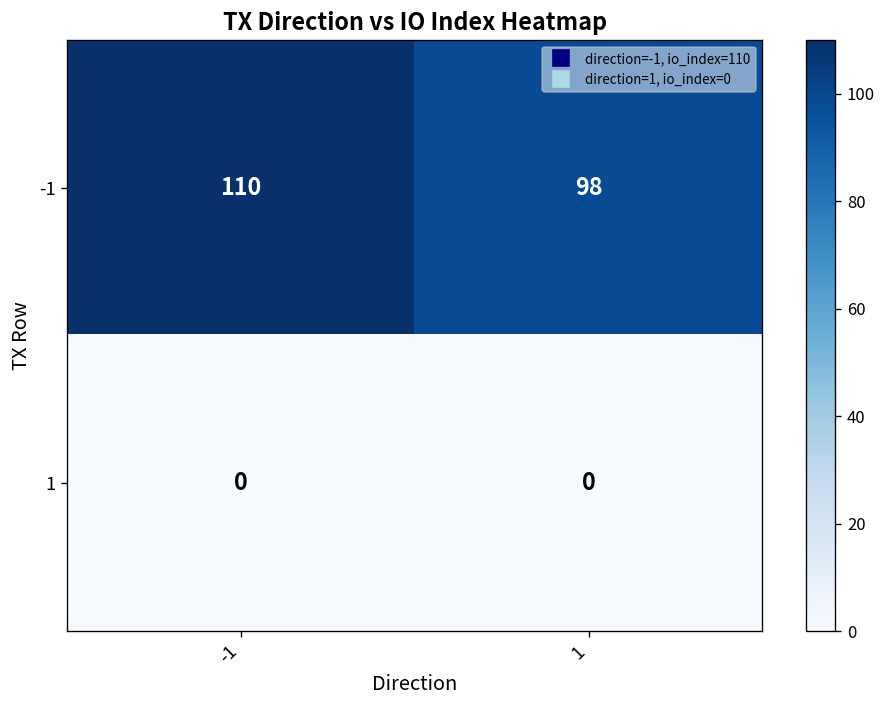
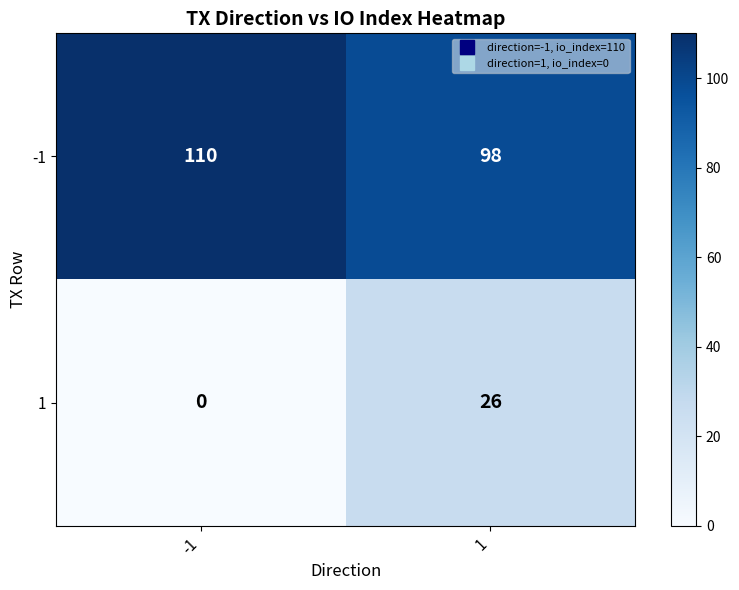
1, 1: 0 -> 26
